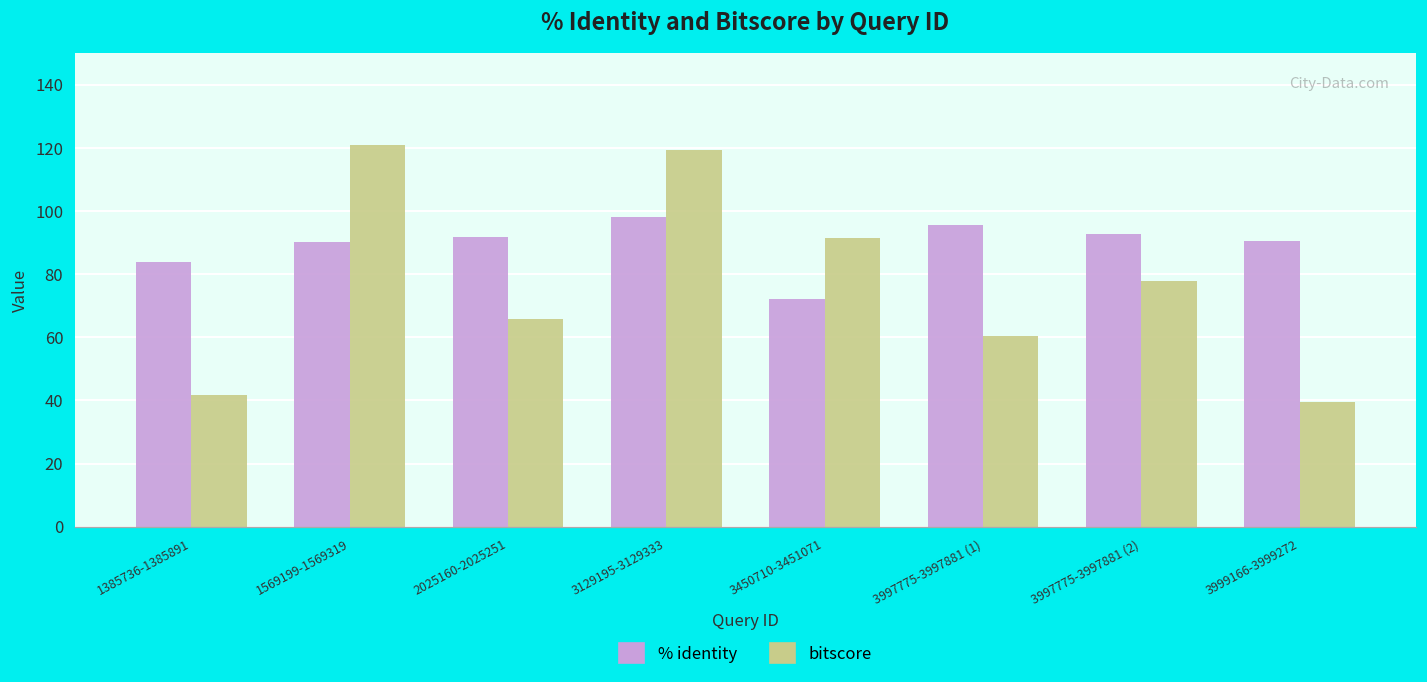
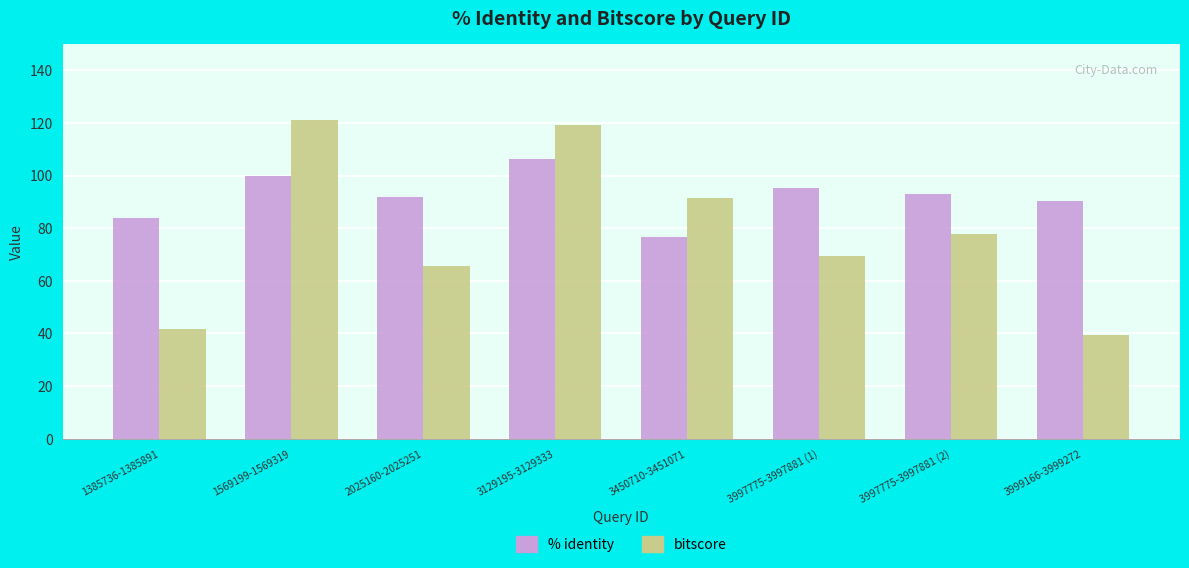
% identity, 1569199-1569319: 90 -> 100
% identity, 3129195-3129333: 98 -> 106
% identity, 3450710-3451071: 72 -> 77
bitscore, 3997775-3997881 (1): 61 -> 69
